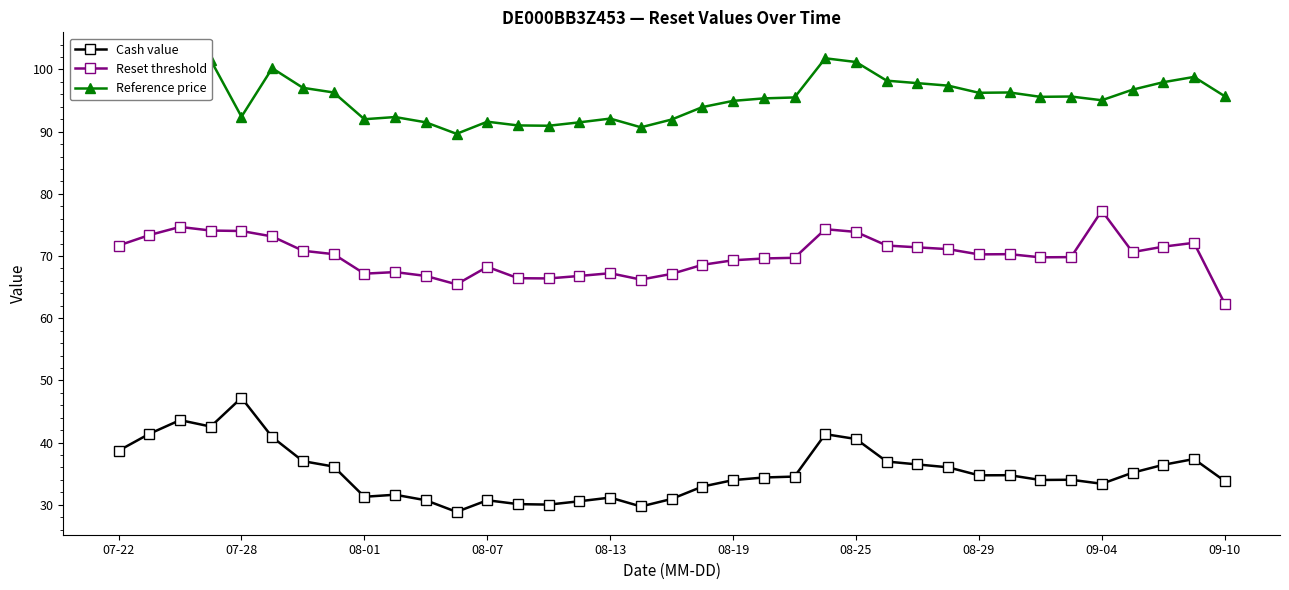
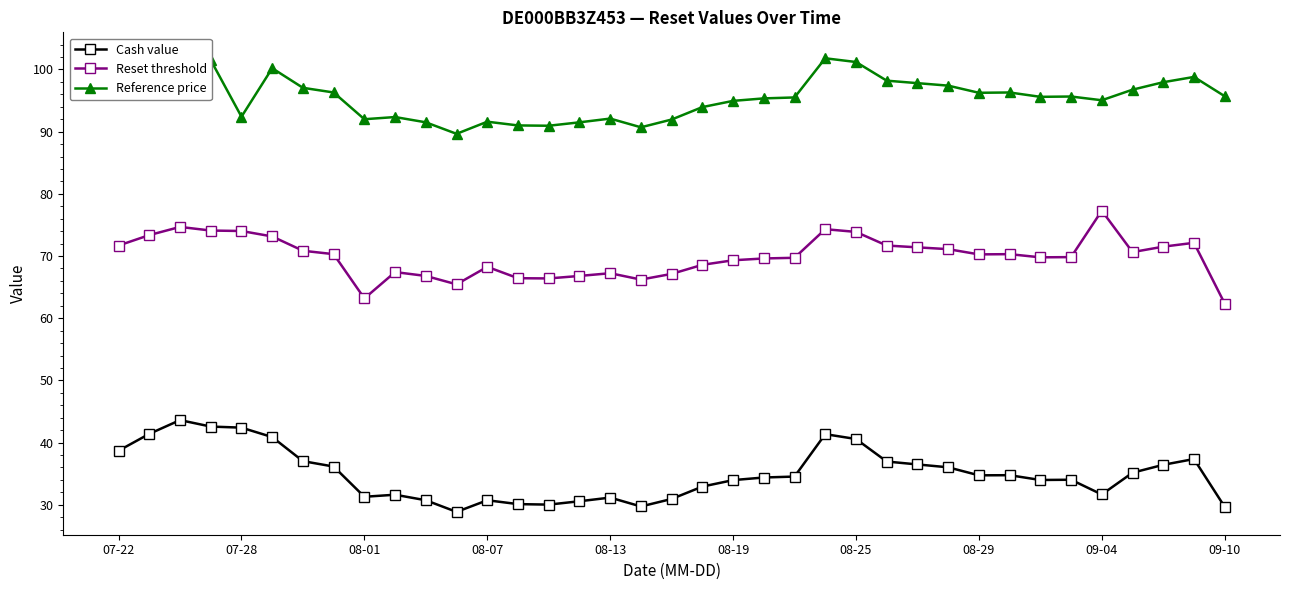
Cash value, 07-28: 47 -> 42
Reset threshold, 08-01: 67 -> 63
Cash value, 09-04: 33 -> 32
Cash value, 09-10: 34 -> 30
